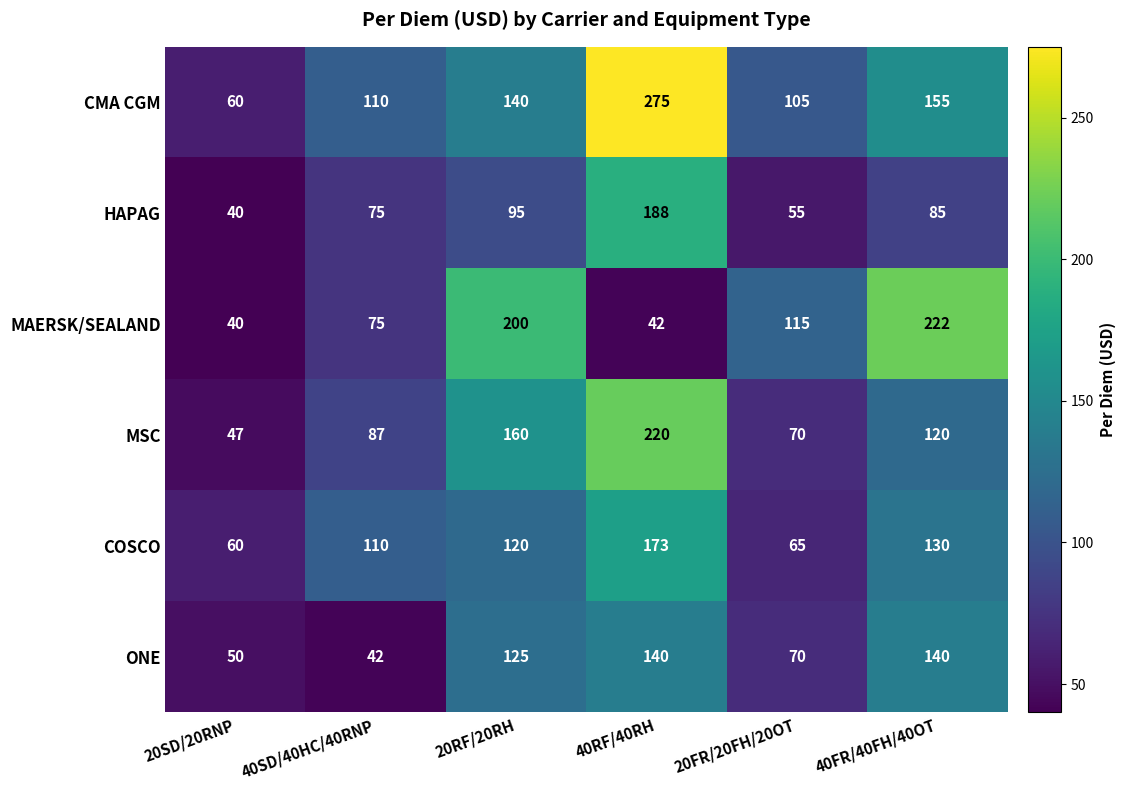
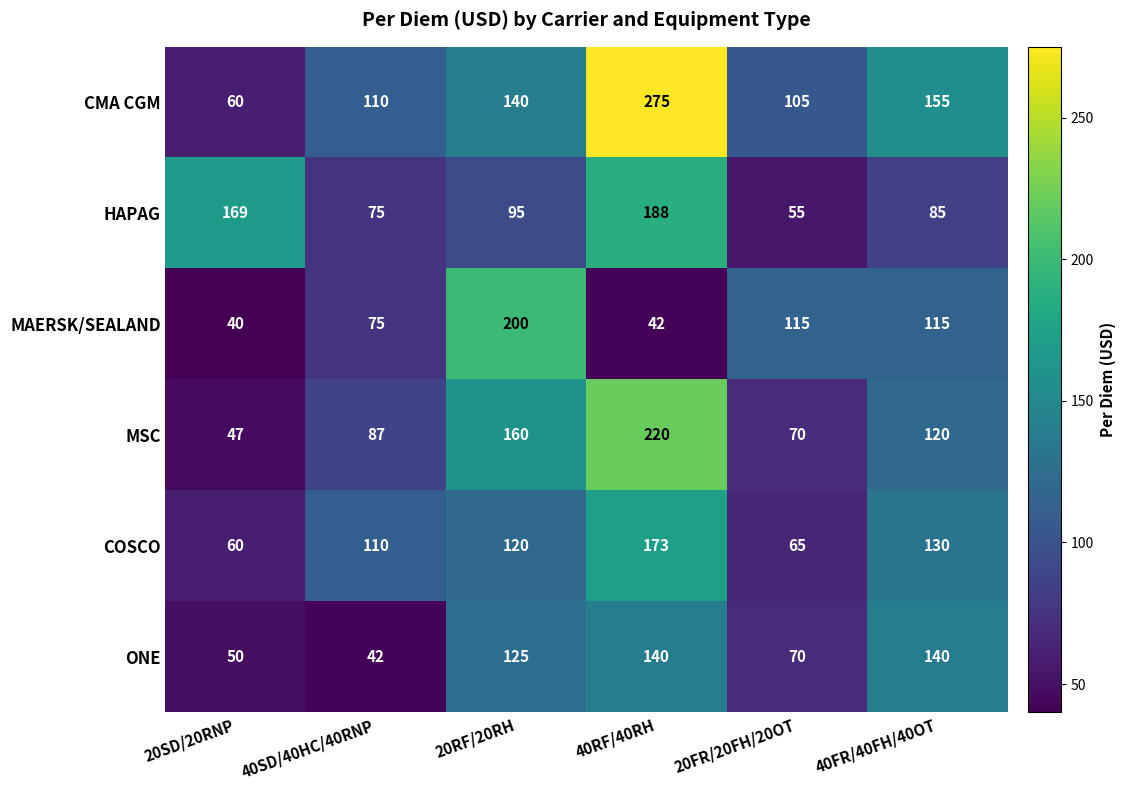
HAPAG, 20SD/20RNP: 40 -> 169
MAERSK/SEALAND, 40FR/40FH/40OT: 222 -> 115
